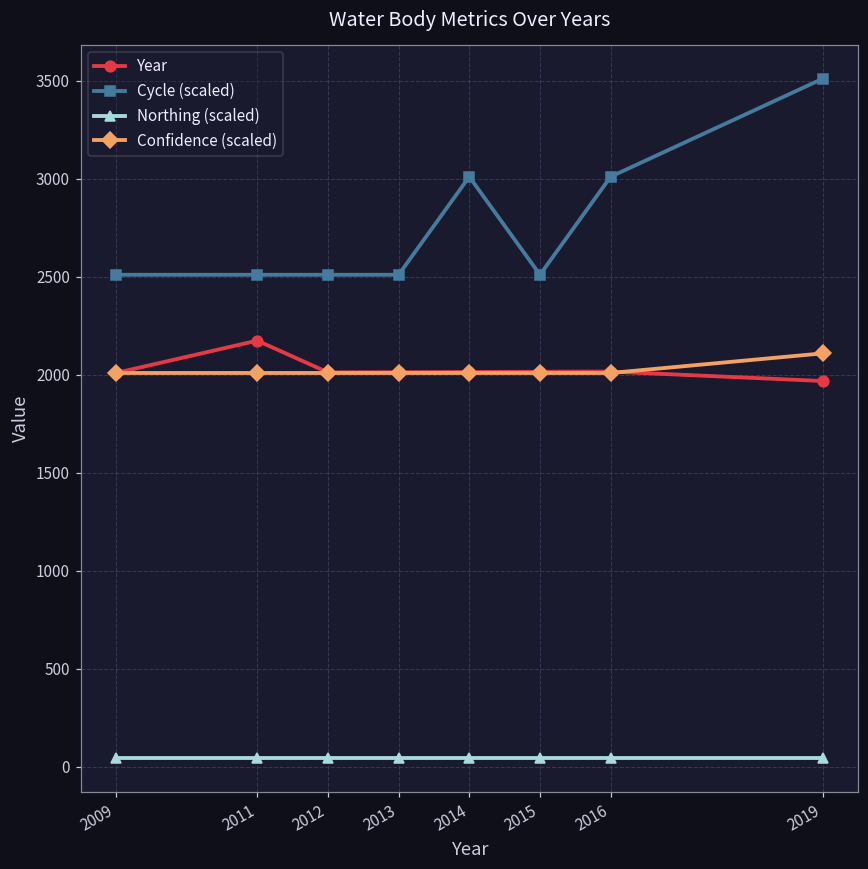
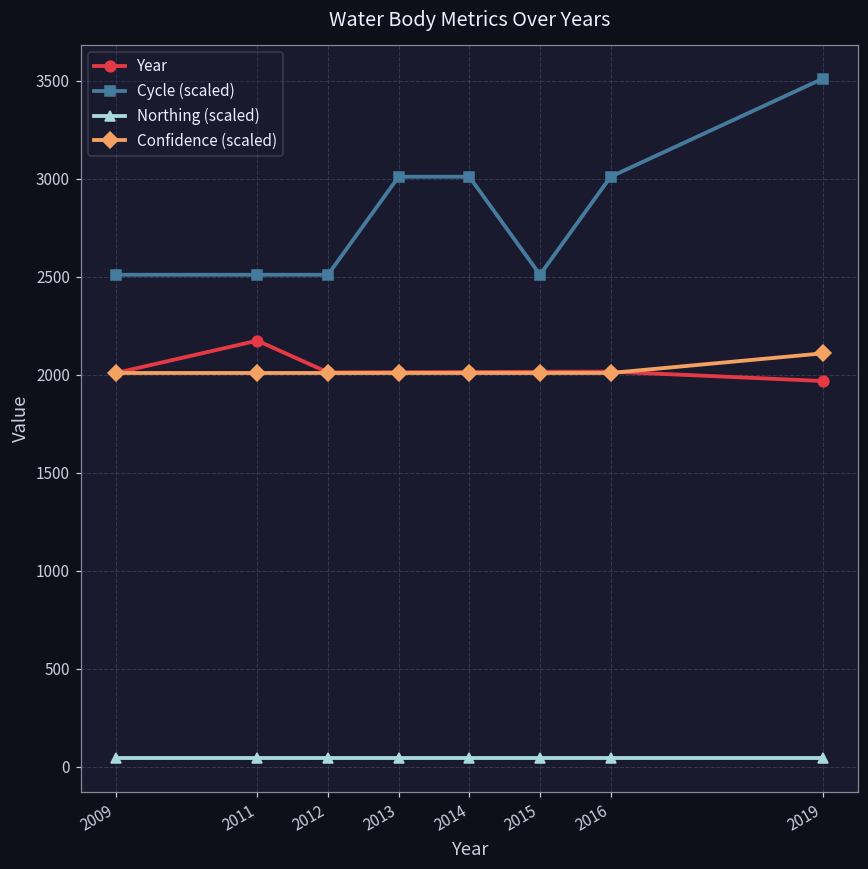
Cycle (scaled), 2013: 2510 -> 3010
